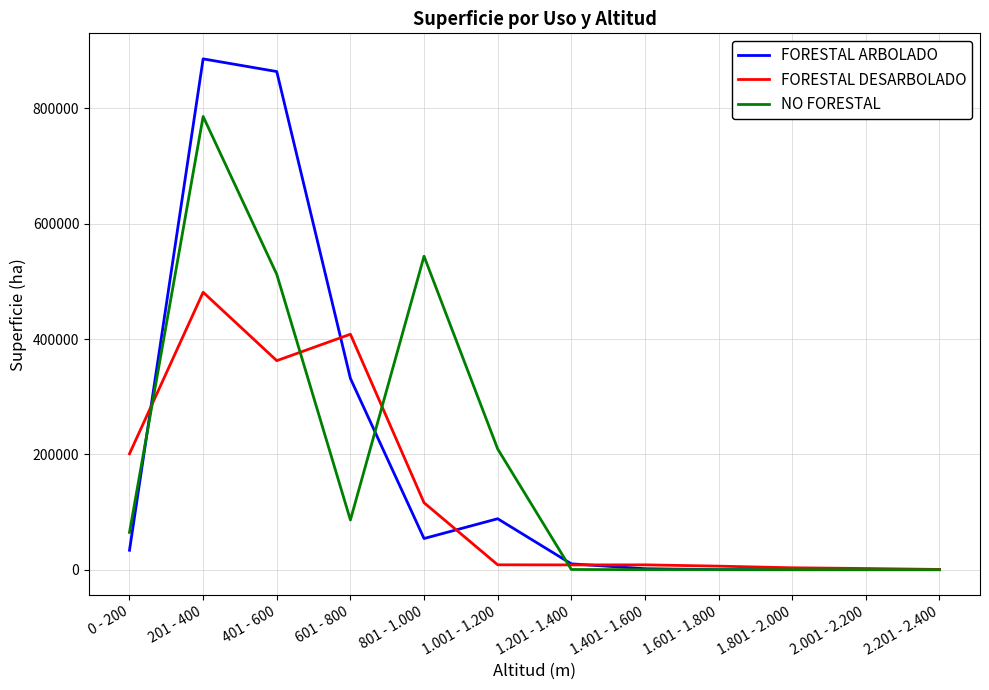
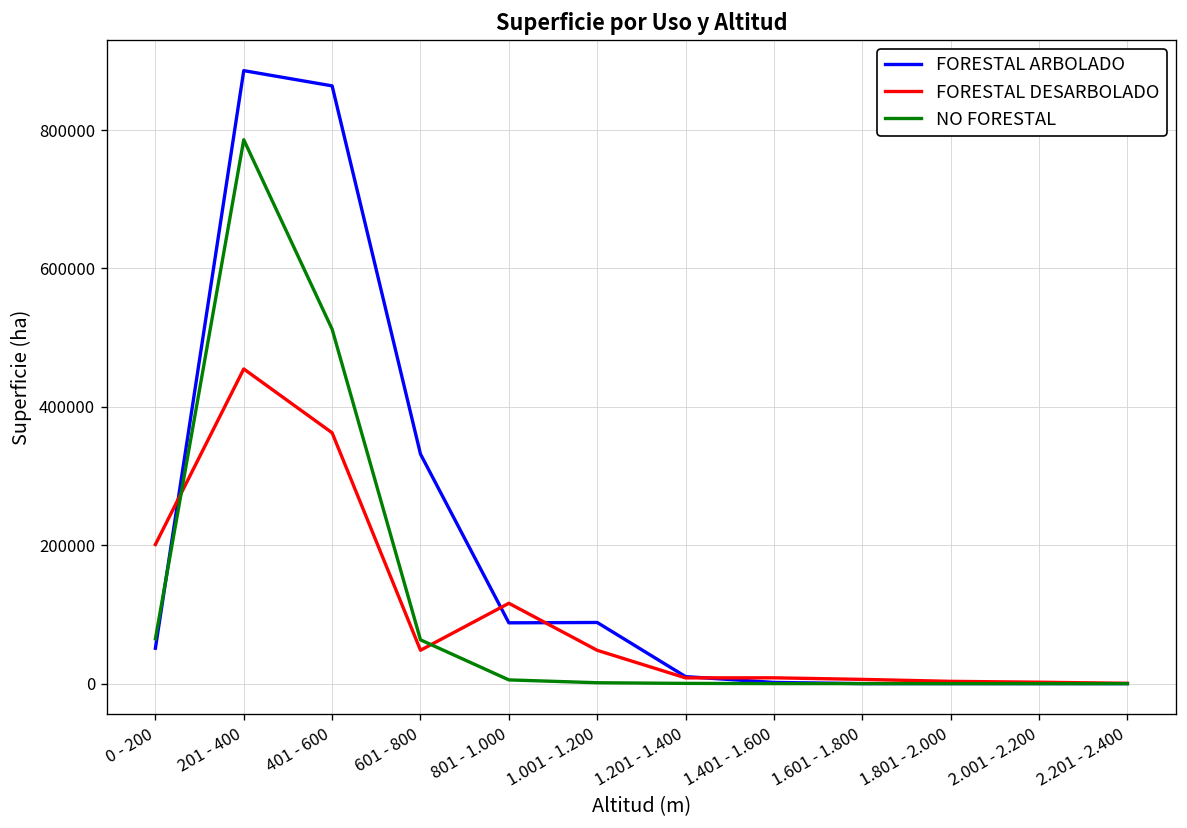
FORESTAL ARBOLADO, 0 - 200: 30000 -> 50000
FORESTAL DESARBOLADO, 201 - 400: 480000 -> 450000
FORESTAL DESARBOLADO, 601 - 800: 410000 -> 50000
NO FORESTAL, 601 - 800: 90000 -> 60000
FORESTAL ARBOLADO, 801 - 1.000: 50000 -> 90000
NO FORESTAL, 801 - 1.000: 540000 -> 10000
FORESTAL DESARBOLADO, 1.001 - 1.200: 10000 -> 50000
NO FORESTAL, 1.001 - 1.200: 210000 -> 0
